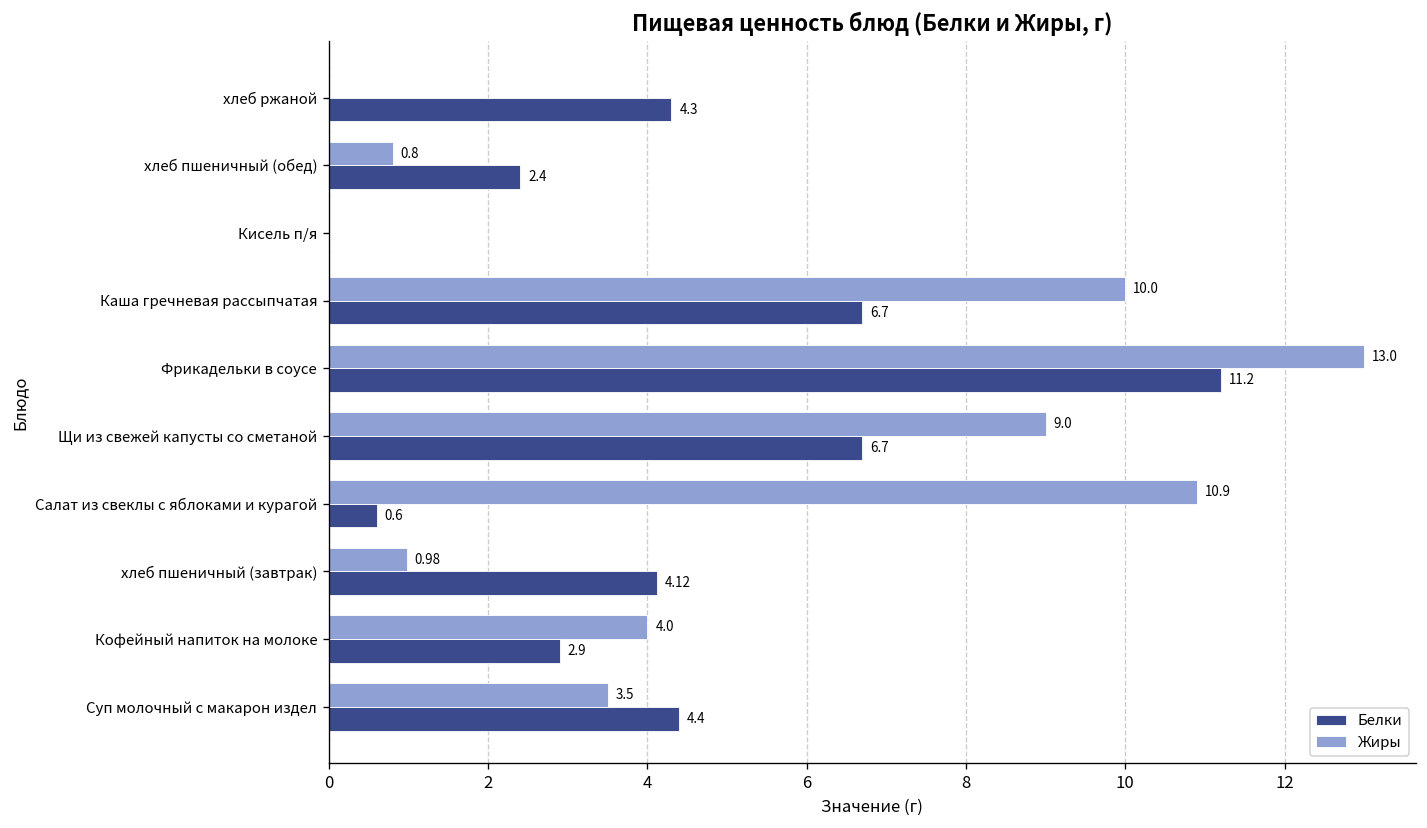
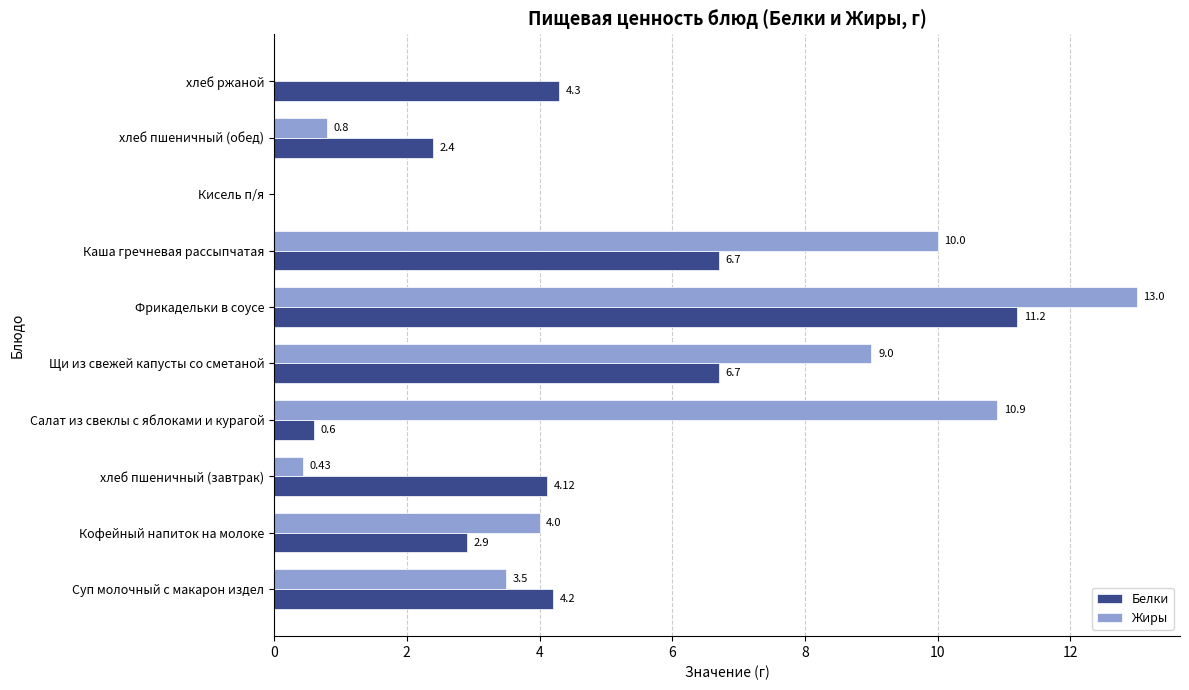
Жиры, хлеб пшеничный (завтрак): 0.98 -> 0.43
Белки, Суп молочный с макарон издел: 4.4 -> 4.2
